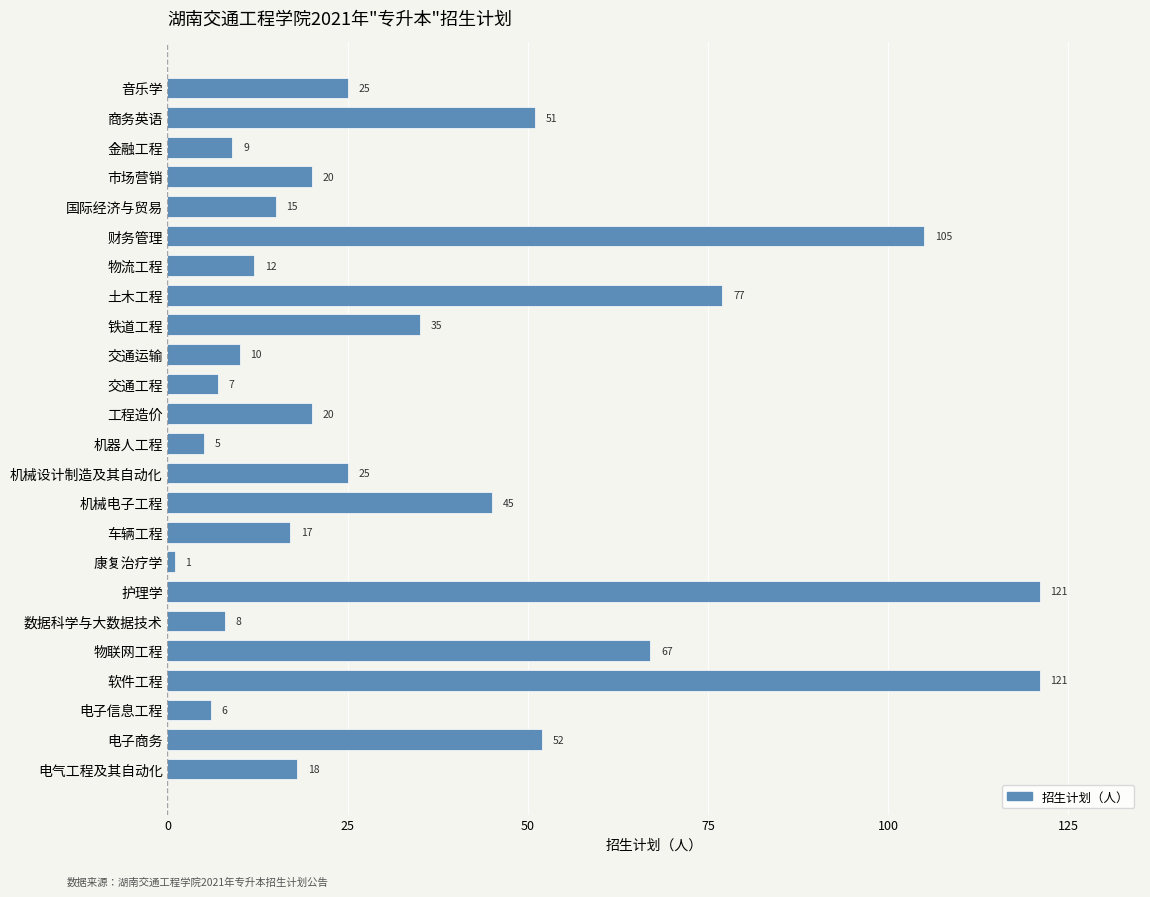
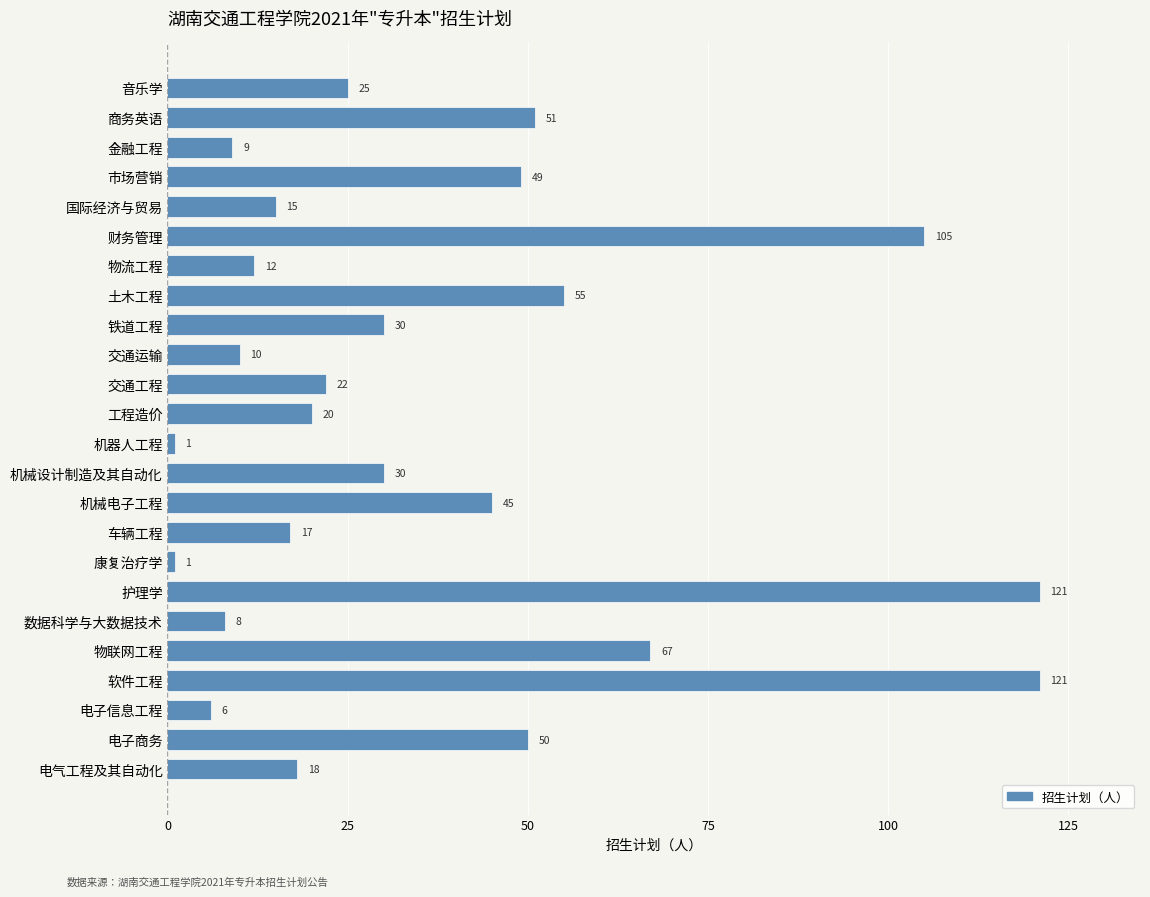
市场营销: 20 -> 49
土木工程: 77 -> 55
铁道工程: 35 -> 30
交通工程: 7 -> 22
机器人工程: 5 -> 1
机械设计制造及其自动化: 25 -> 30
电子商务: 52 -> 50
